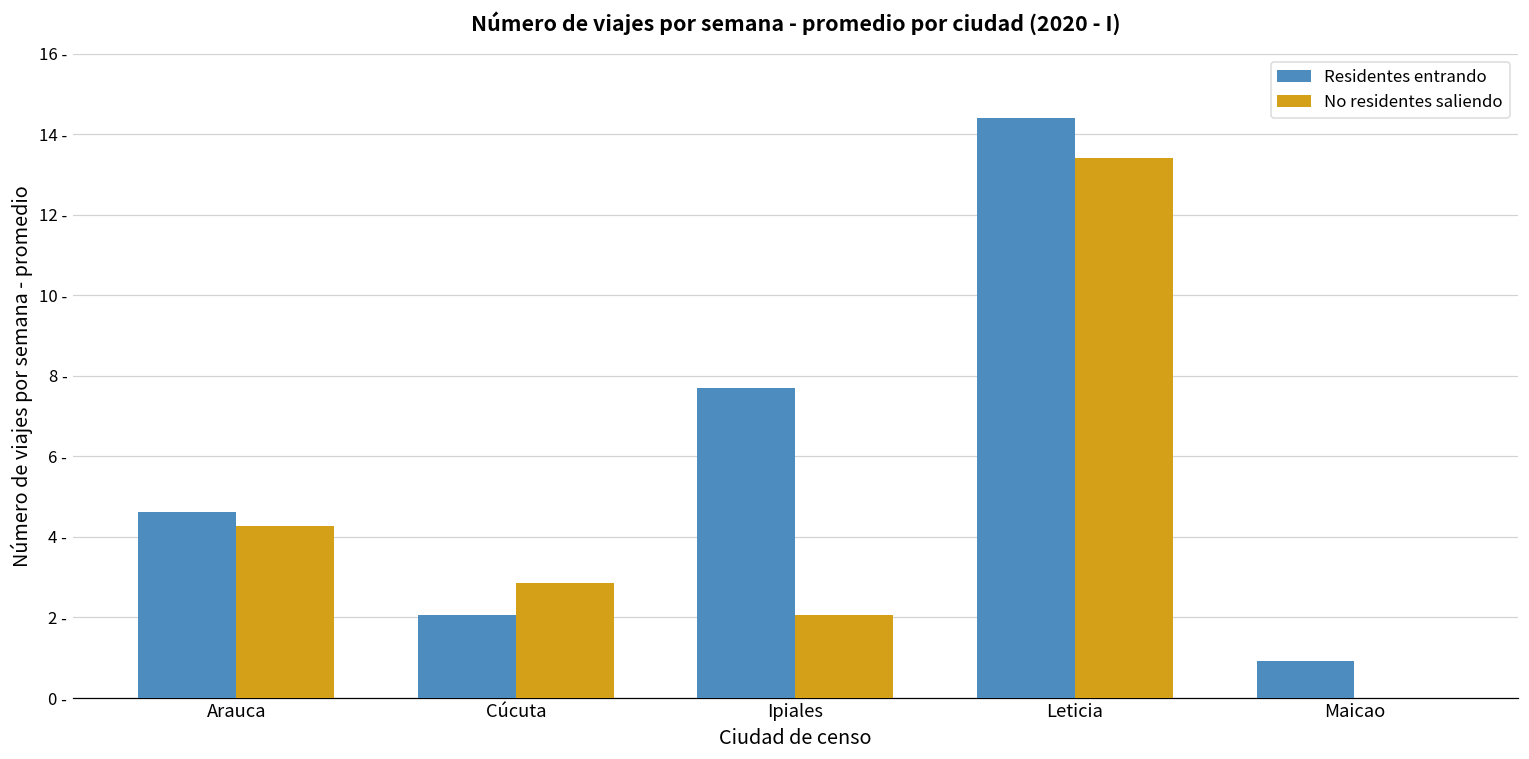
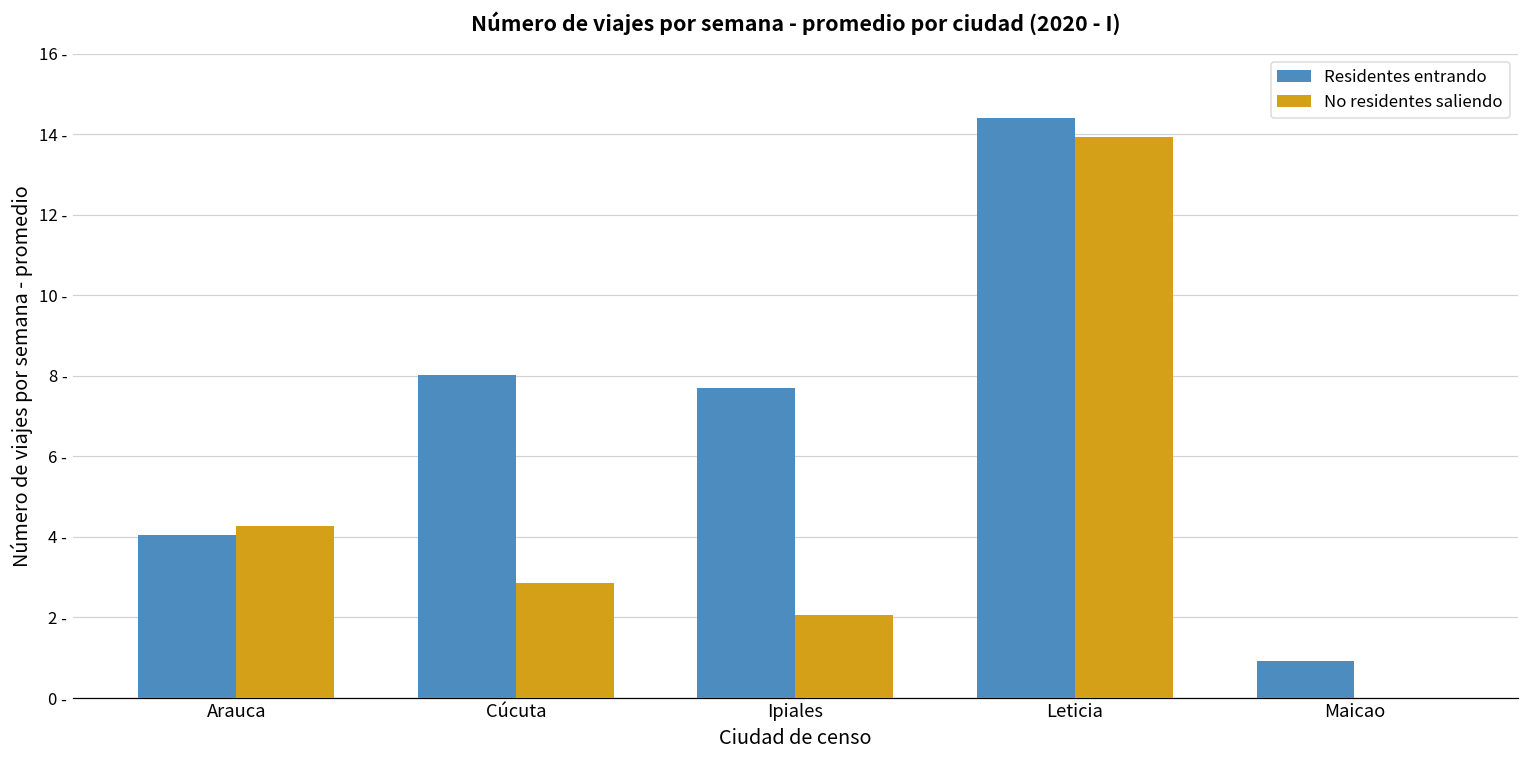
Residentes entrando, Arauca: 4.6 - -> 4.0 -
Residentes entrando, Cúcuta: 2.1 - -> 8.0 -
No residentes saliendo, Leticia: 13.4 - -> 13.9 -
